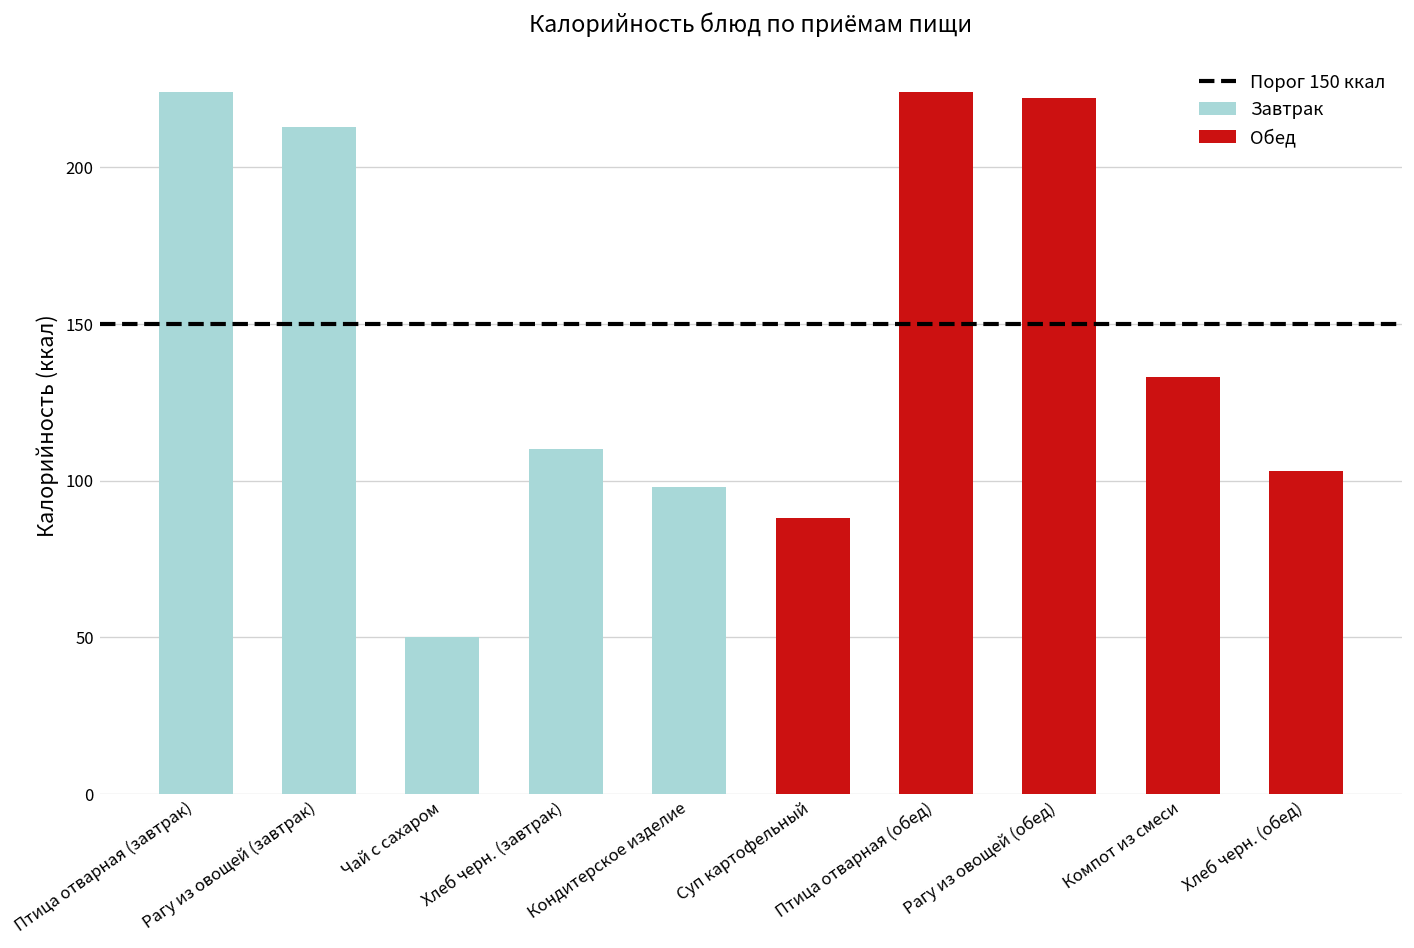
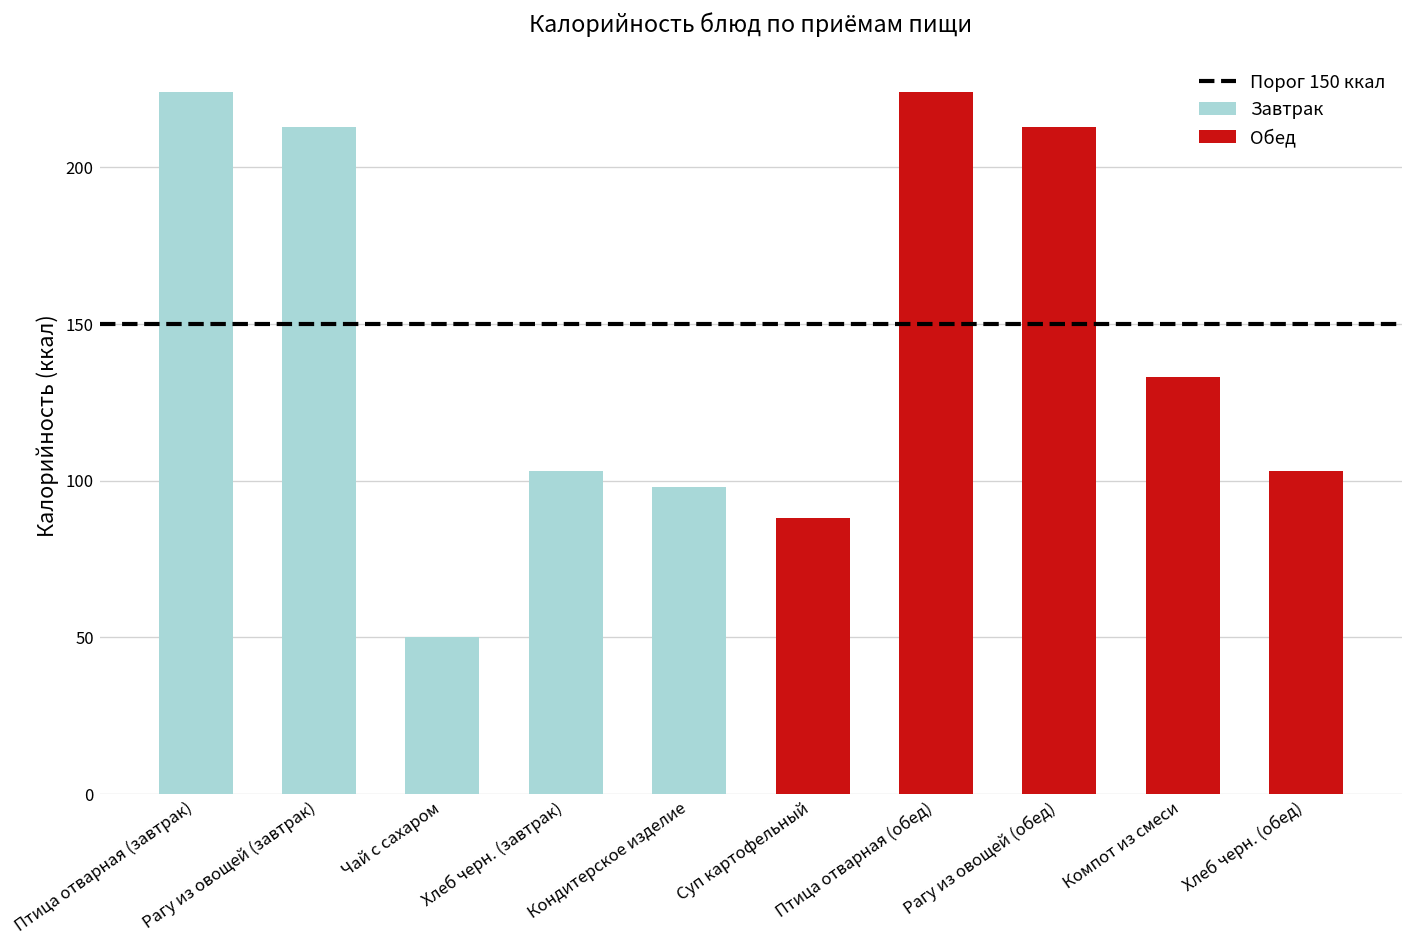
Завтрак, Хлеб черн. (завтрак): 110 -> 103
Обед, Рагу из овощей (обед): 222 -> 213
